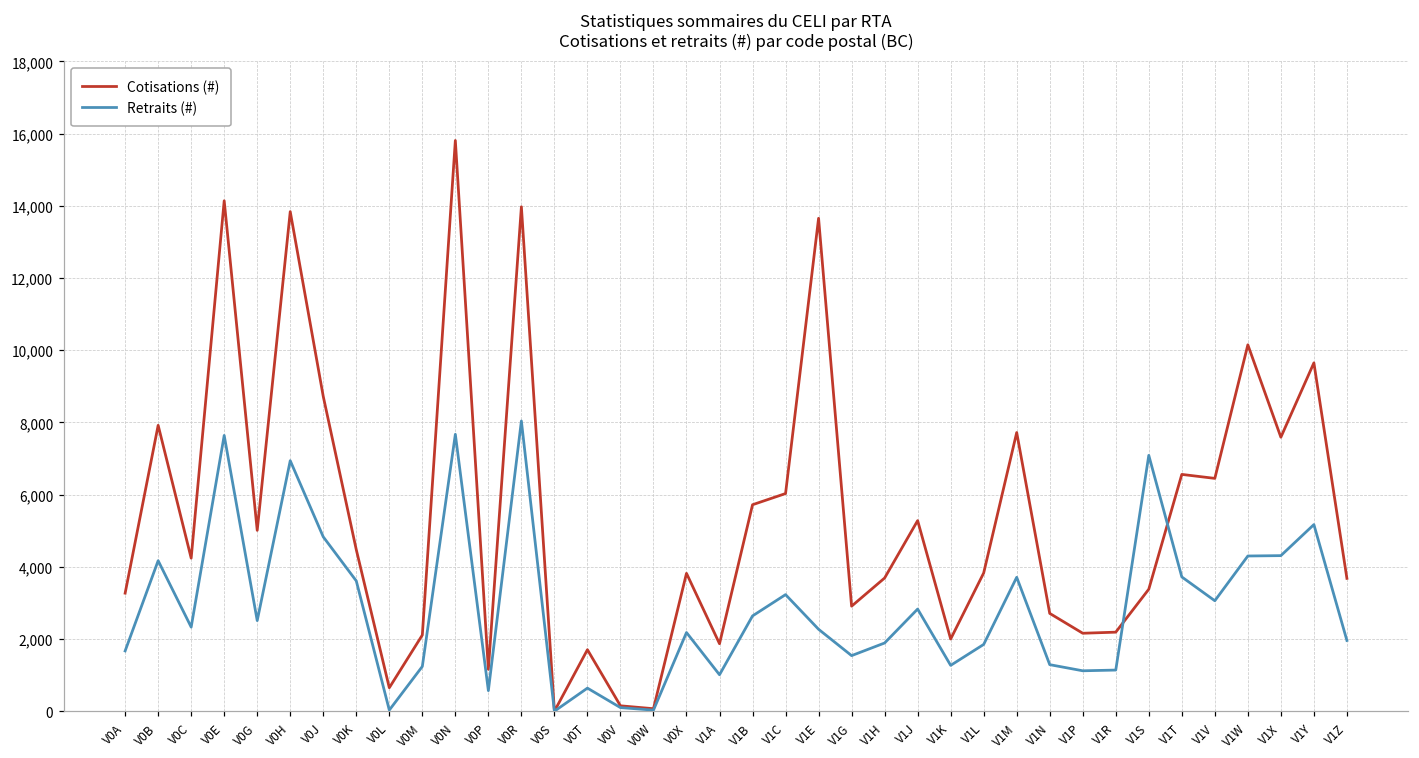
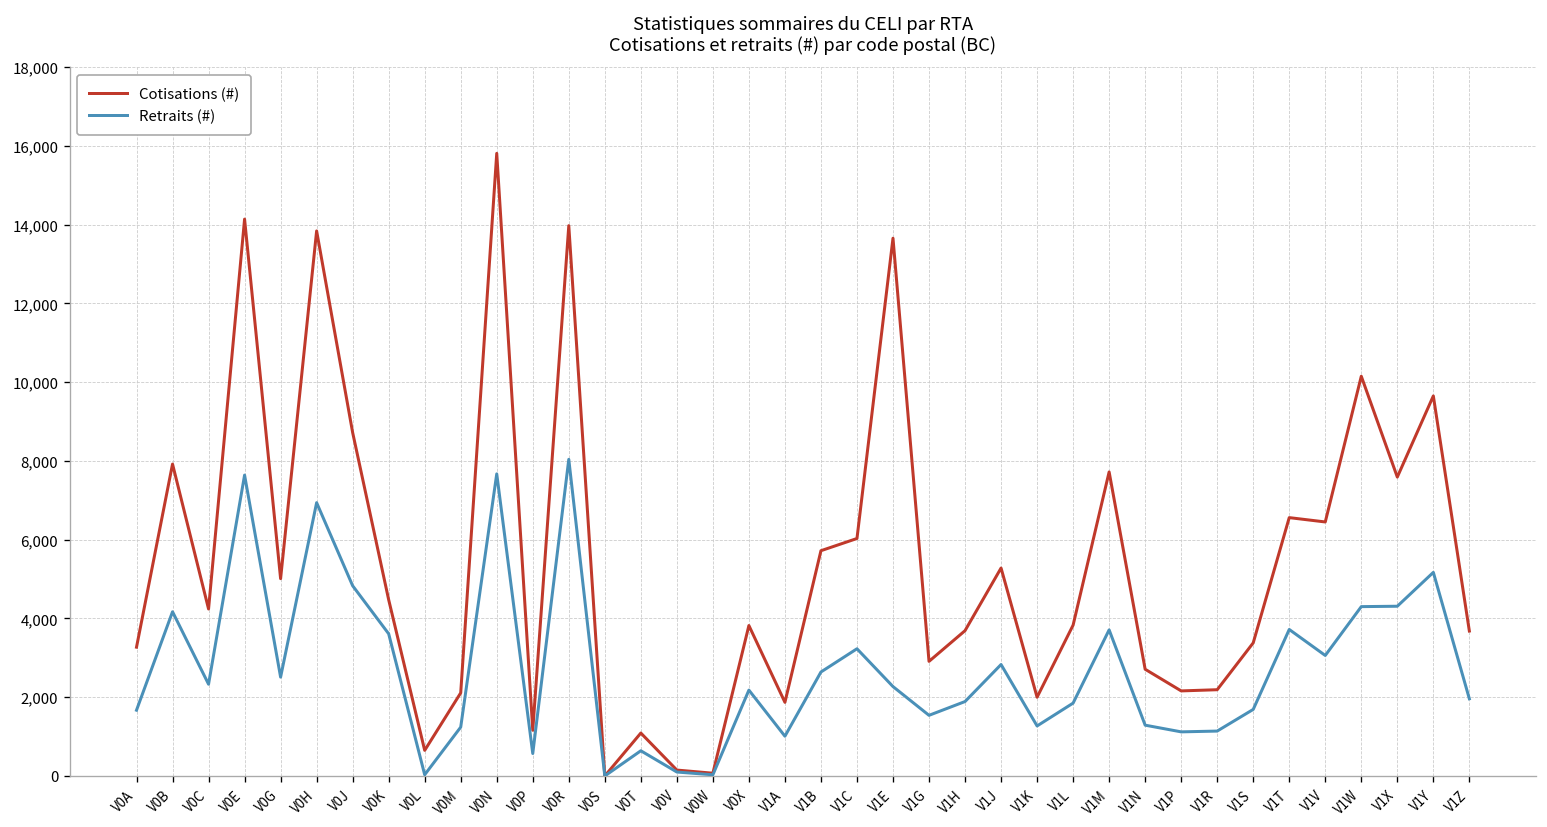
Cotisations (#), V0T: 1,700 -> 1,100
Retraits (#), V1S: 7,100 -> 1,700
